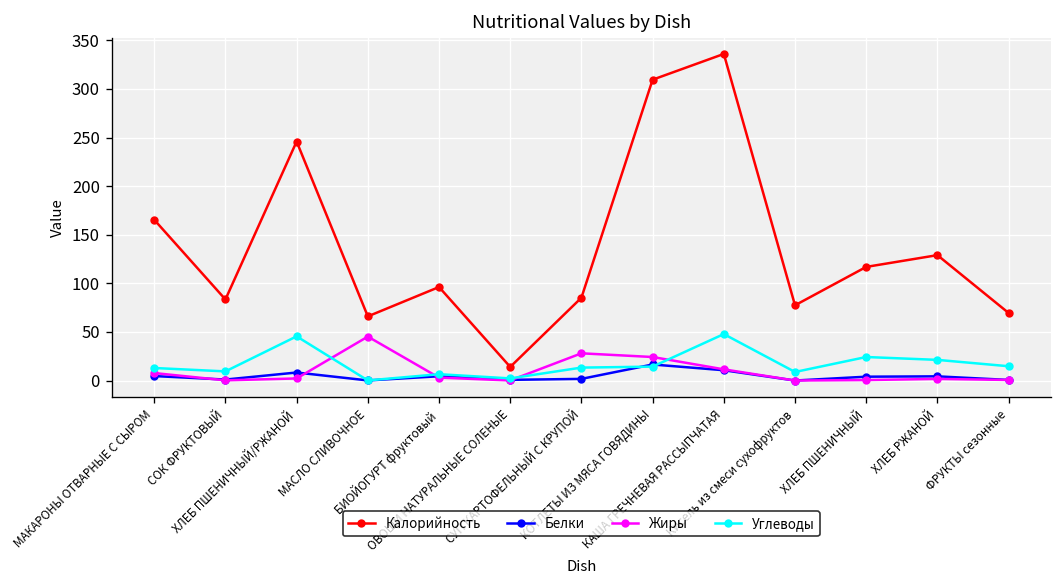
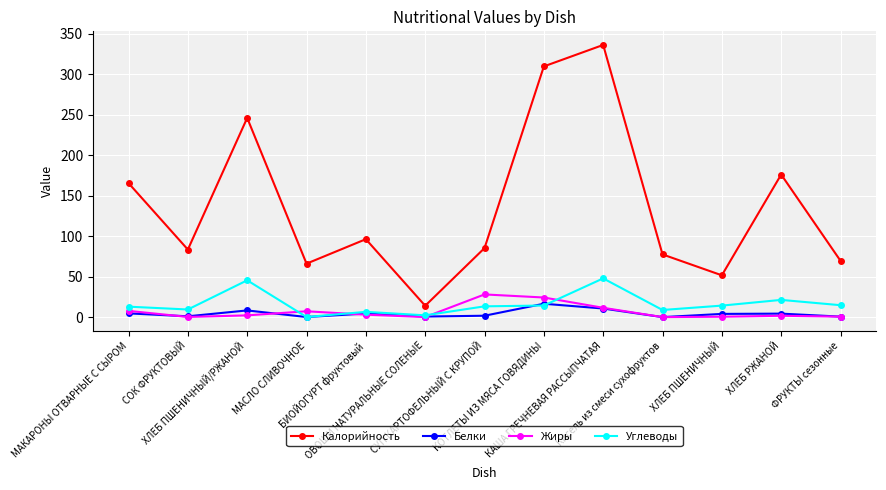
Жиры, МАСЛО СЛИВОЧНОЕ: 50 -> 10
Калорийность, ХЛЕБ ПШЕНИЧНЫЙ: 120 -> 50
Углеводы, ХЛЕБ ПШЕНИЧНЫЙ: 20 -> 10
Калорийность, ХЛЕБ РЖАНОЙ: 130 -> 180
